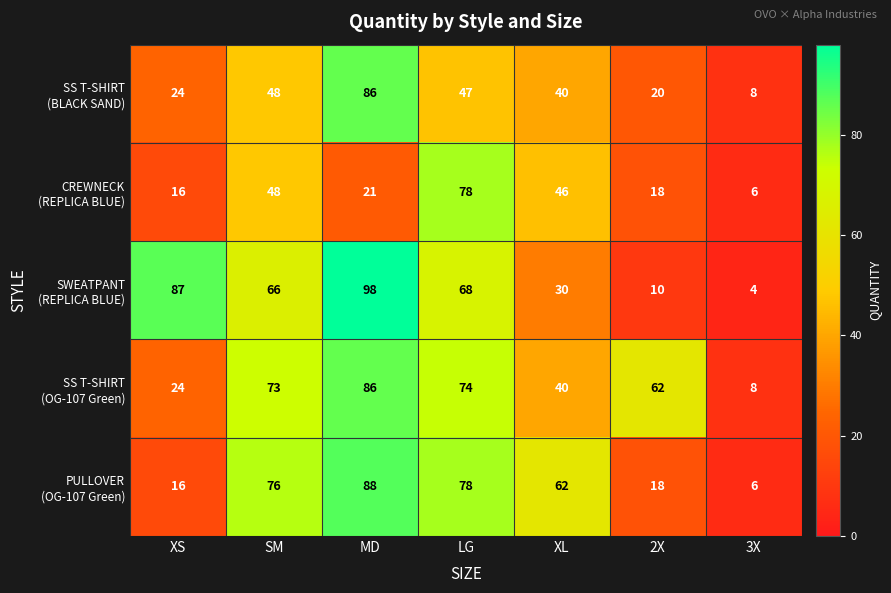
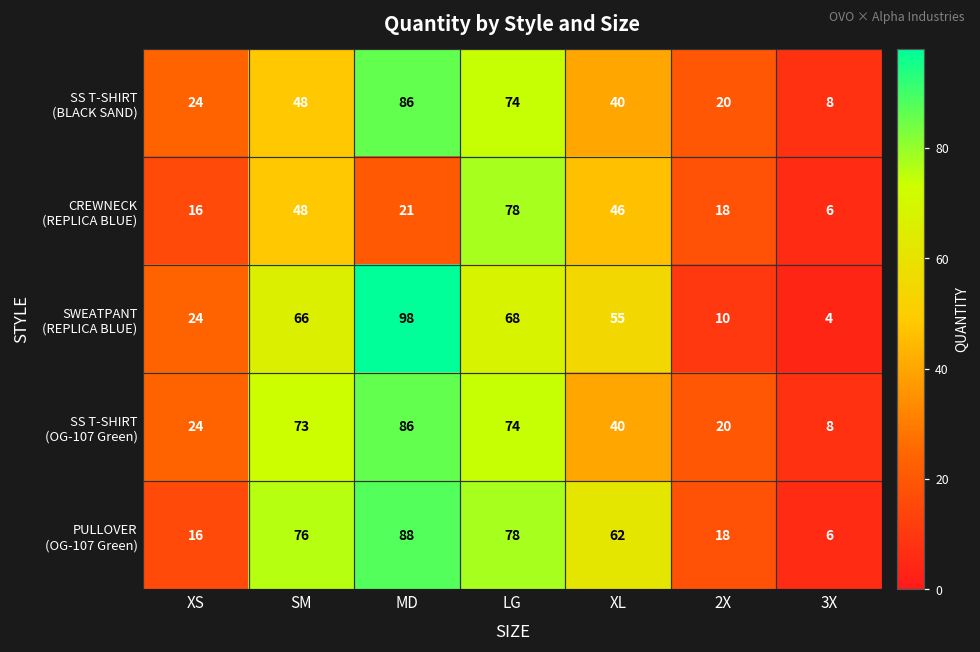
SS T-SHIRT (BLACK SAND), LG: 47 -> 74
SWEATPANT (REPLICA BLUE), XS: 87 -> 24
SWEATPANT (REPLICA BLUE), XL: 30 -> 55
SS T-SHIRT (OG-107 Green), 2X: 62 -> 20
